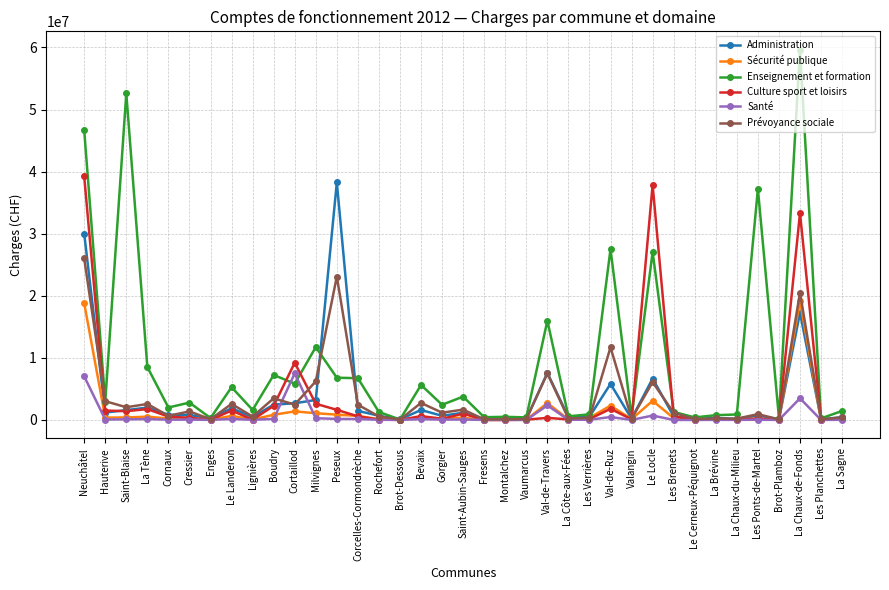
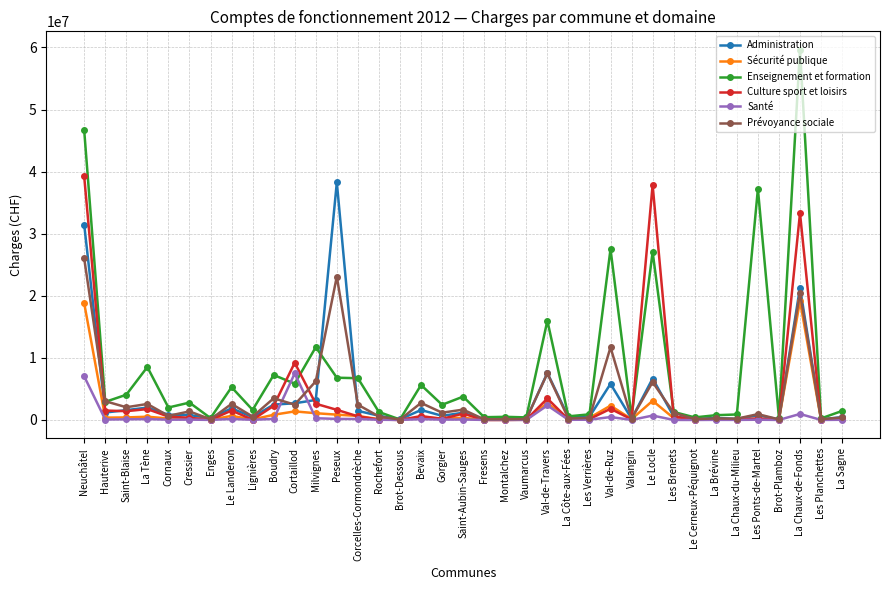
Administration, Neuchâtel: 30000000 -> 31000000
Enseignement et formation, Saint-Blaise: 53000000 -> 4000000
Culture sport et loisirs, Val-de-Travers: 0 -> 3000000
Administration, La Chaux-de-Fonds: 17000000 -> 21000000
Santé, La Chaux-de-Fonds: 3000000 -> 1000000
